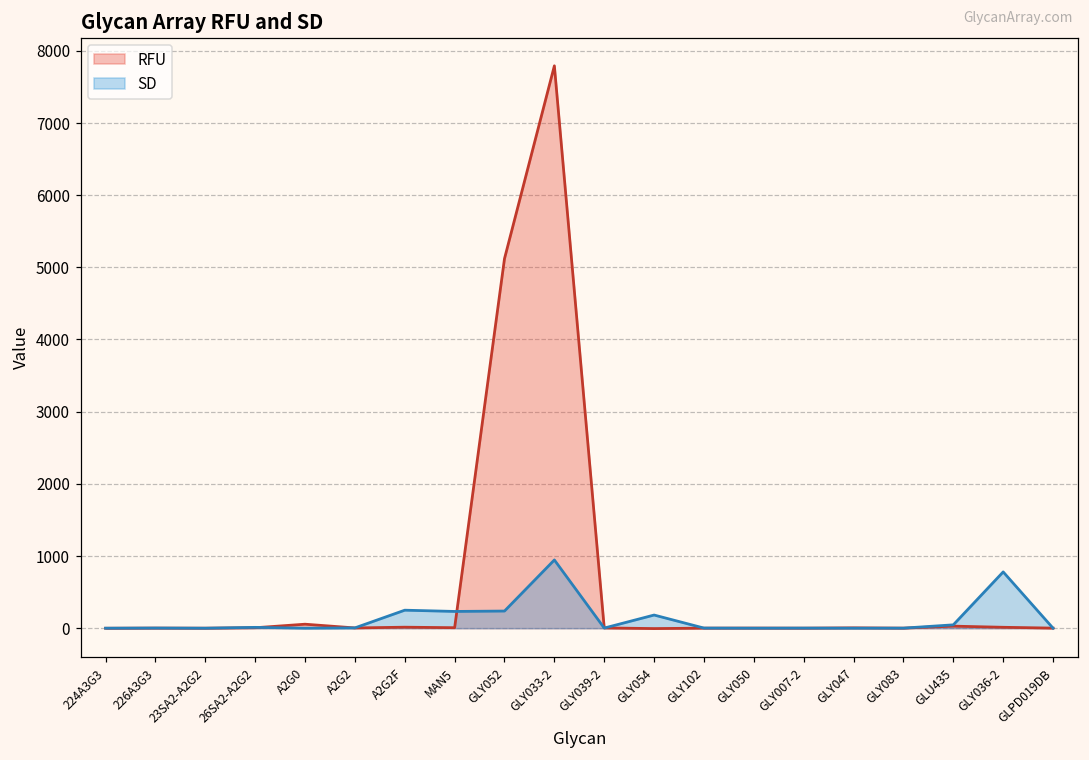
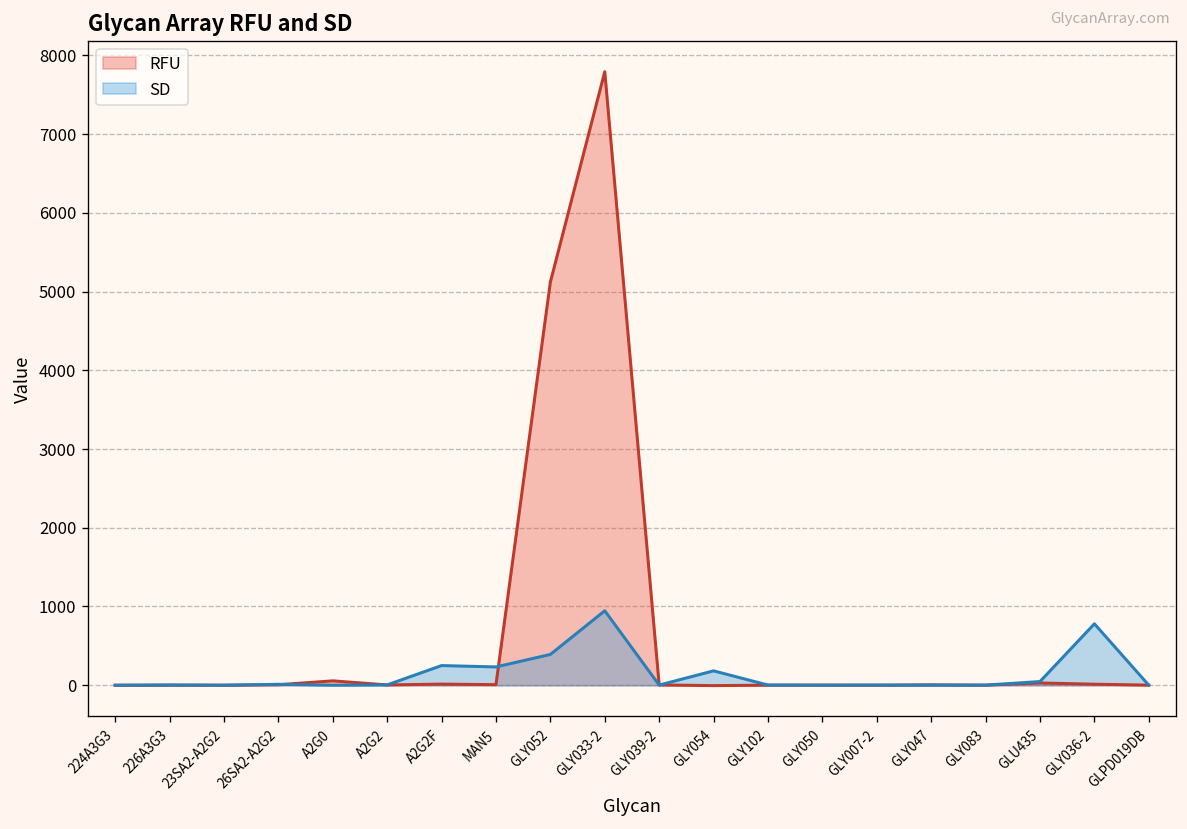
SD, GLY052: 200 -> 400
